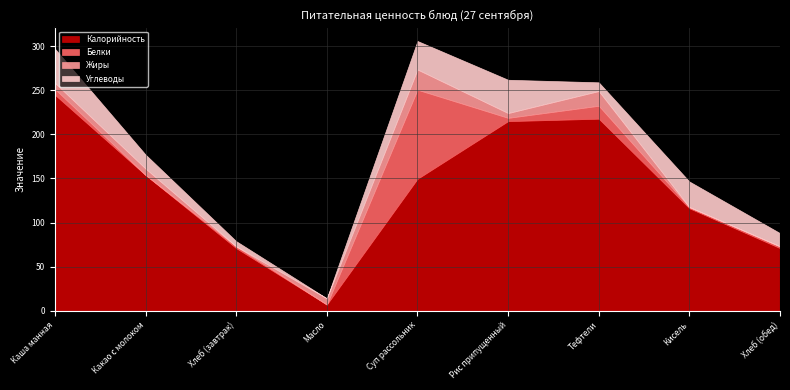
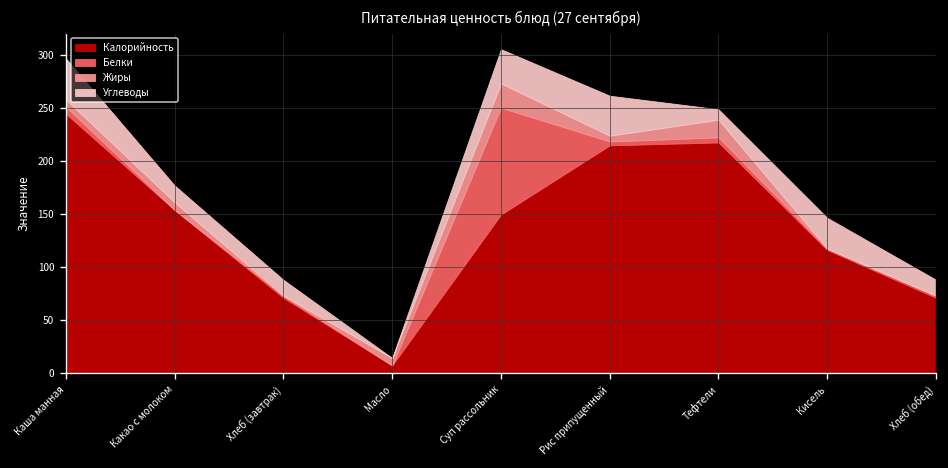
Углеводы, Хлеб (завтрак): 10 -> 20
Белки, Тефтели: 10 -> 0
